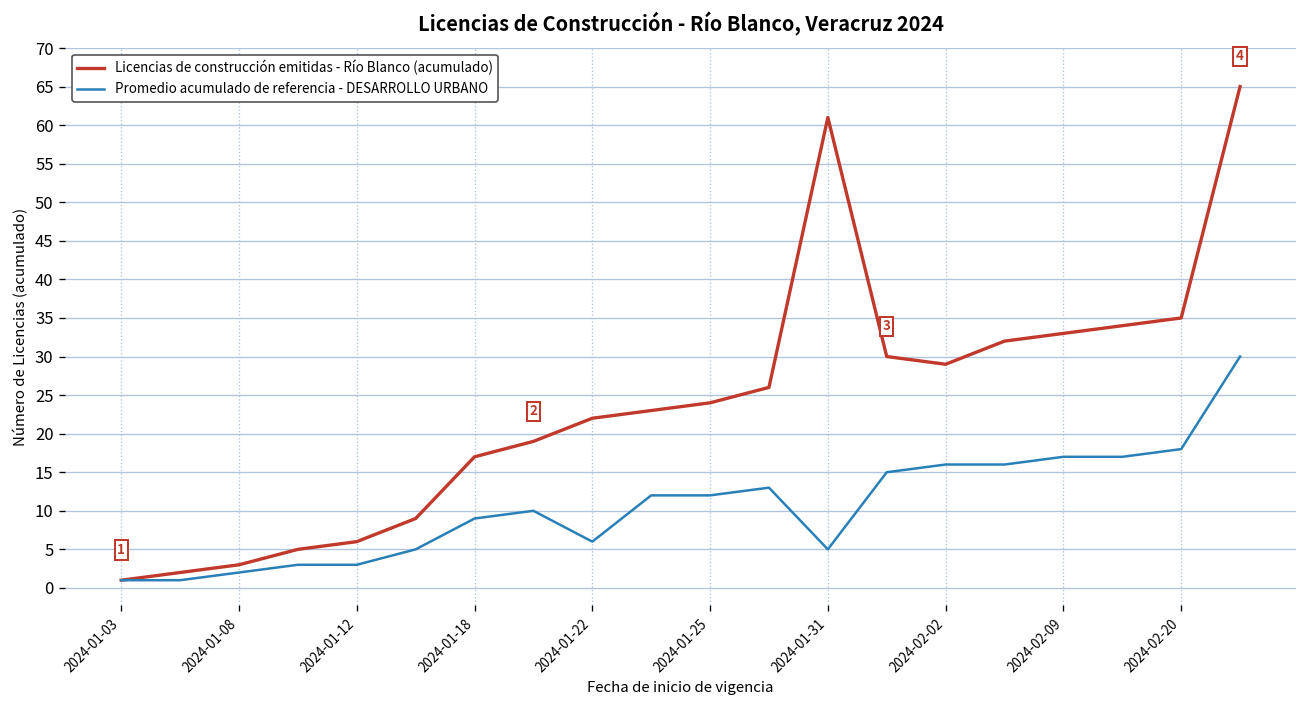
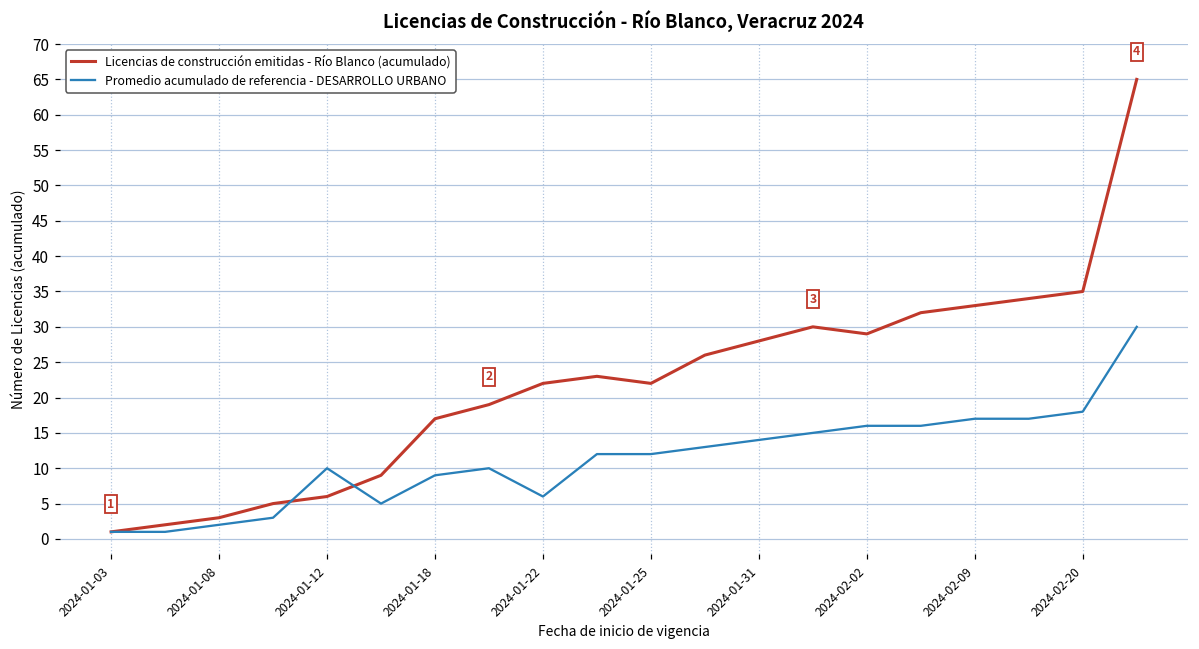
Promedio acumulado de referencia - DESARROLLO URBANO, 2024-01-12: 3 -> 10
Licencias de construcción emitidas - Río Blanco (acumulado), 2024-01-25: 24 -> 22
Licencias de construcción emitidas - Río Blanco (acumulado), 2024-01-31: 61 -> 28
Promedio acumulado de referencia - DESARROLLO URBANO, 2024-01-31: 5 -> 14
